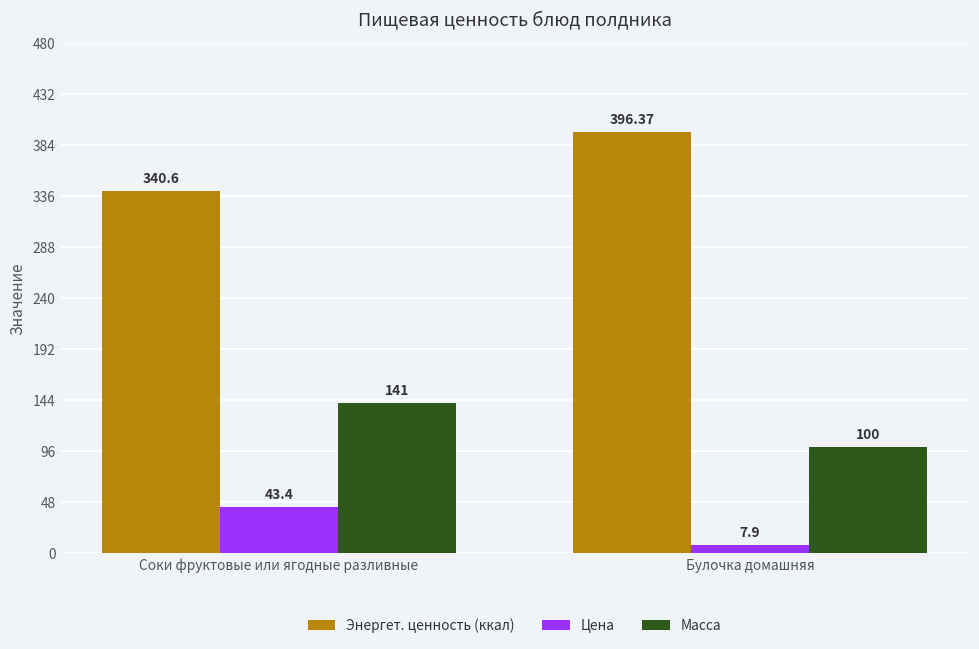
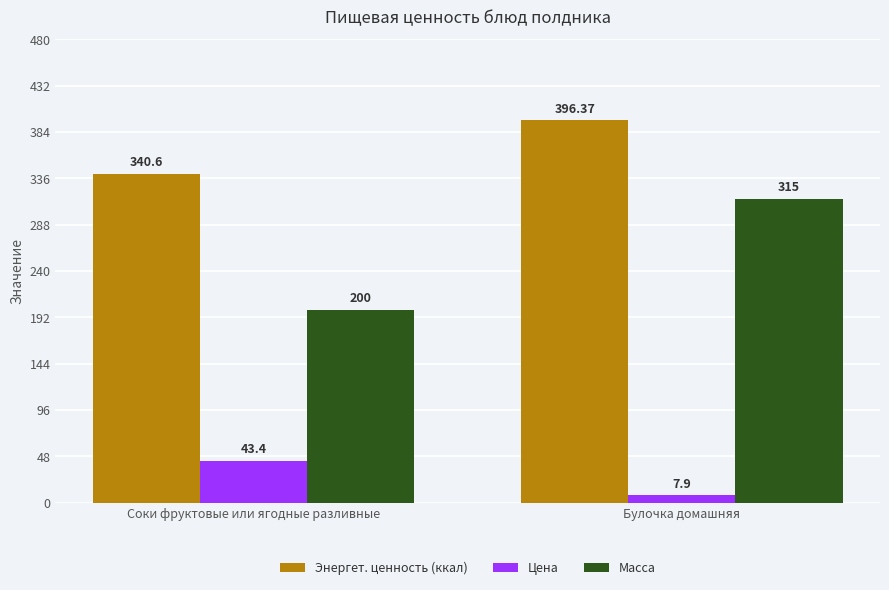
Масса, Соки фруктовые или ягодные разливные: 141 -> 200
Масса, Булочка домашняя: 100 -> 315
